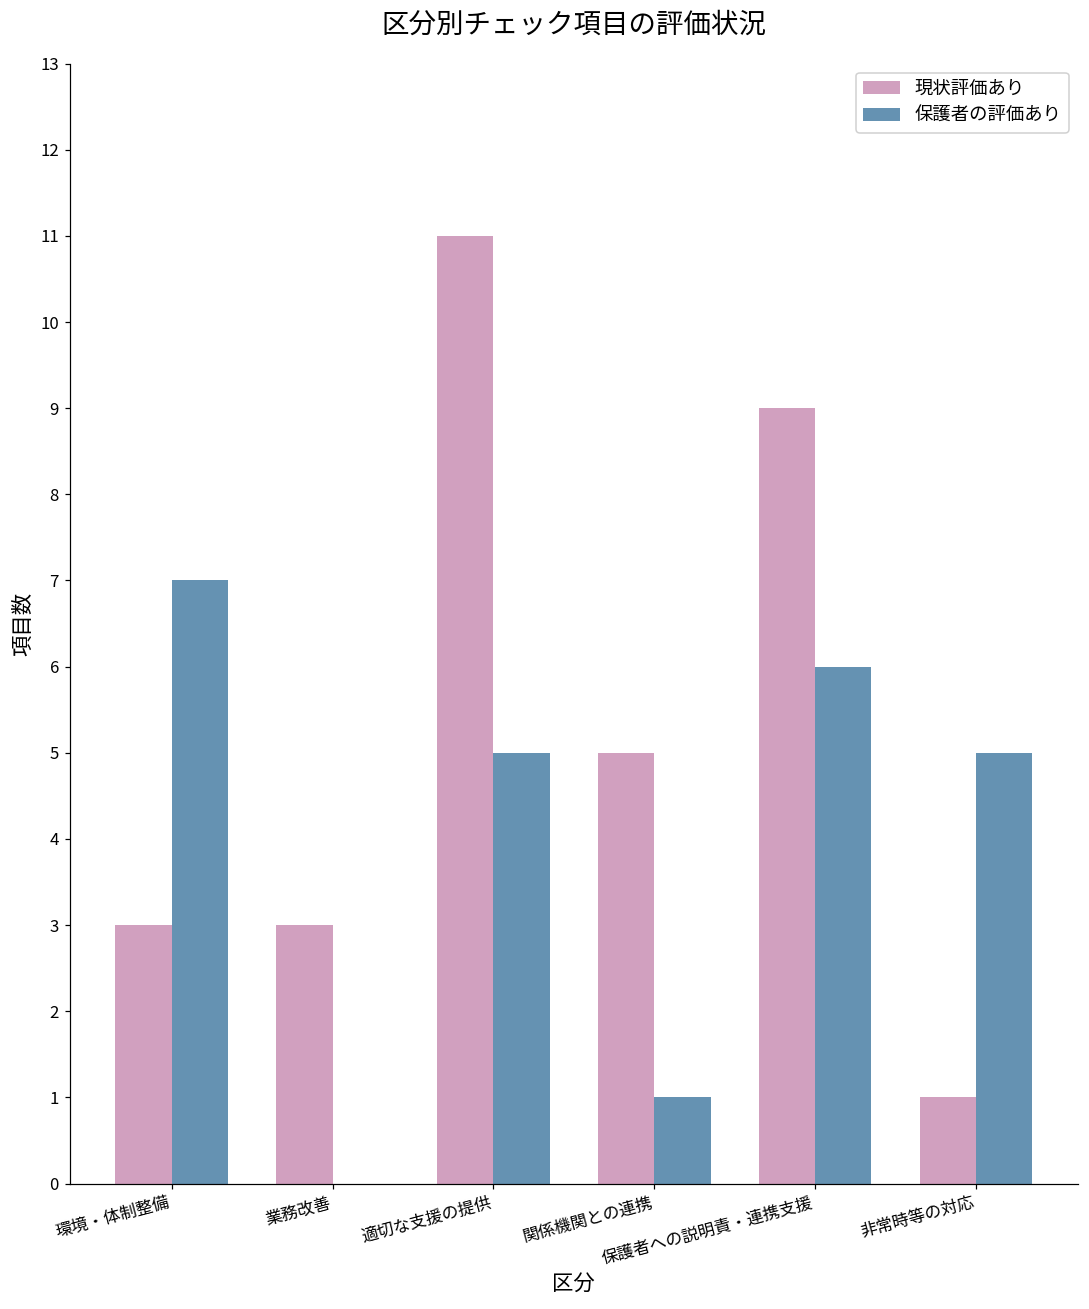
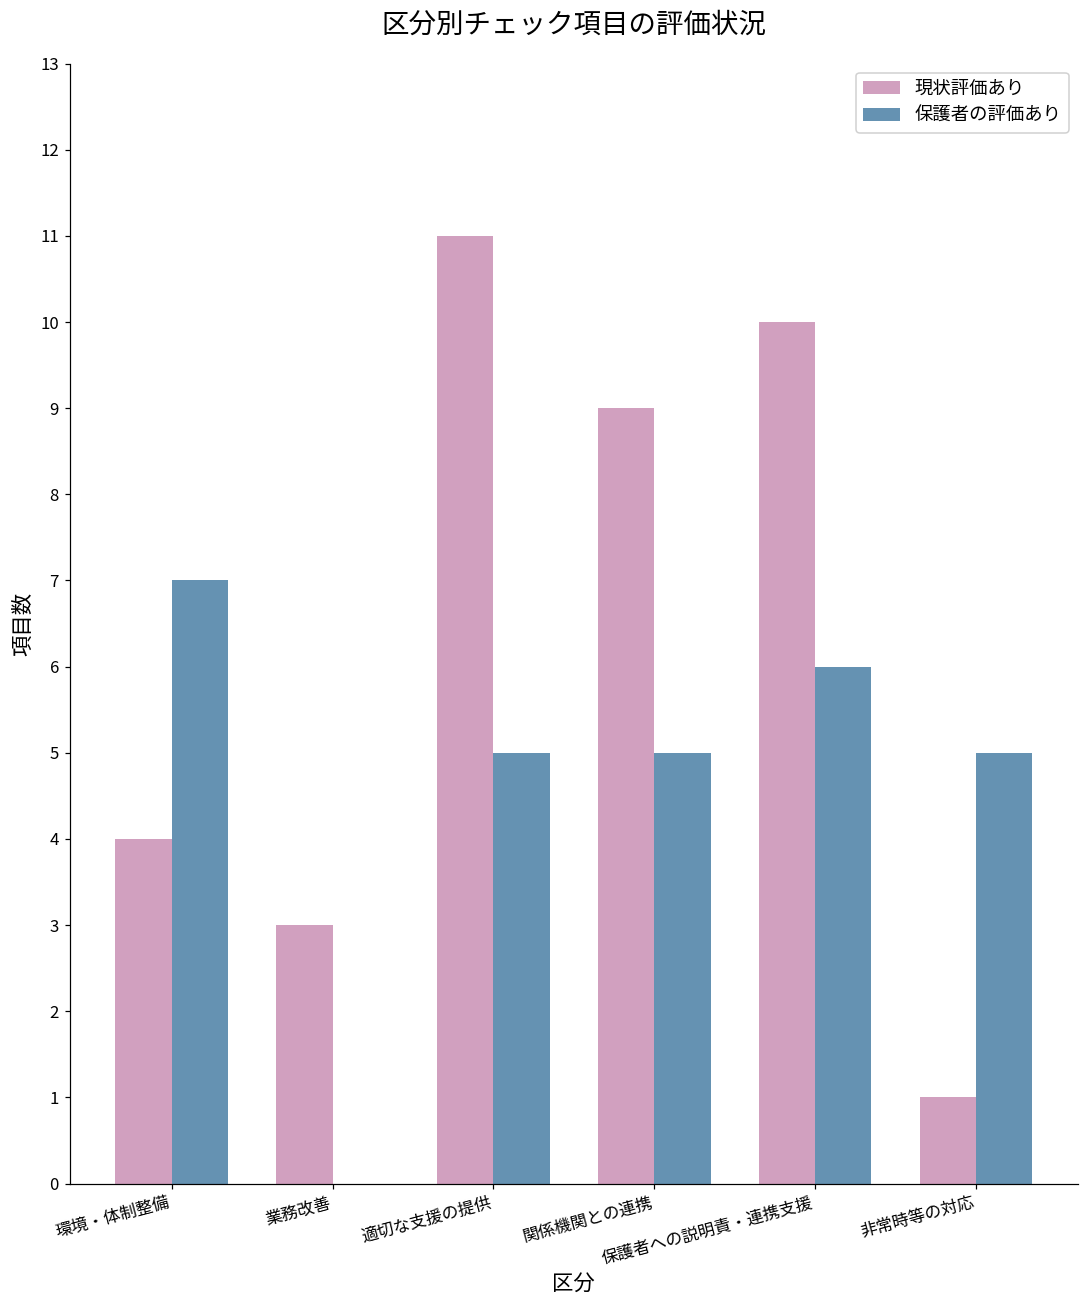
現状評価あり, 環境・体制整備: 3 -> 4
現状評価あり, 関係機関との連携: 5 -> 9
保護者の評価あり, 関係機関との連携: 1 -> 5
現状評価あり, 保護者への説明責・連携支援: 9 -> 10
